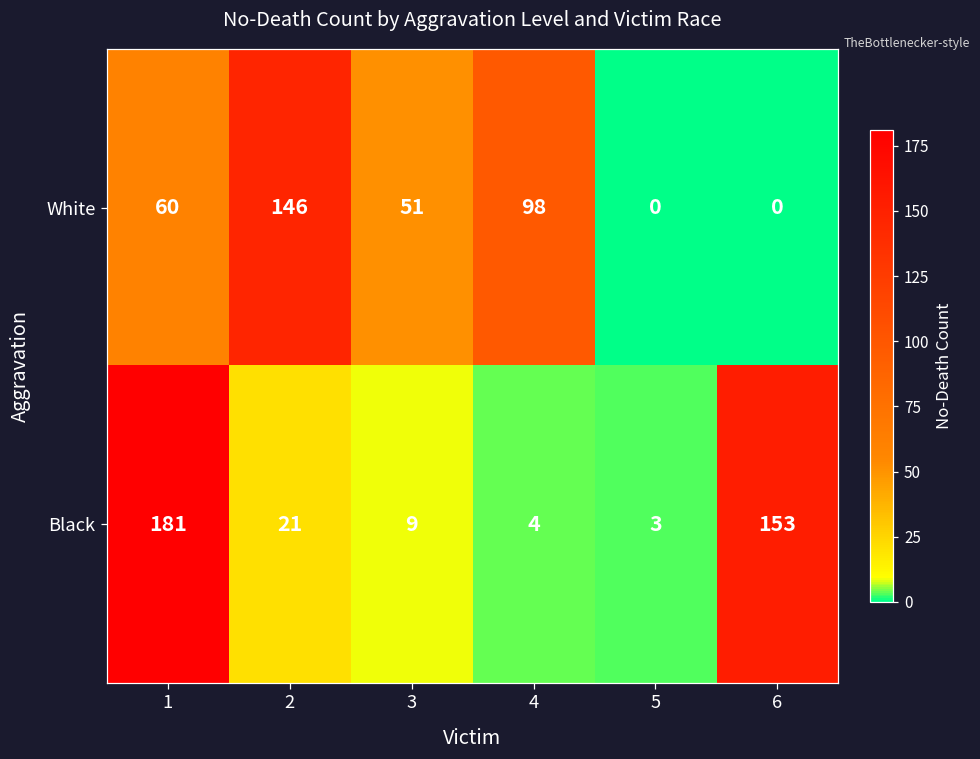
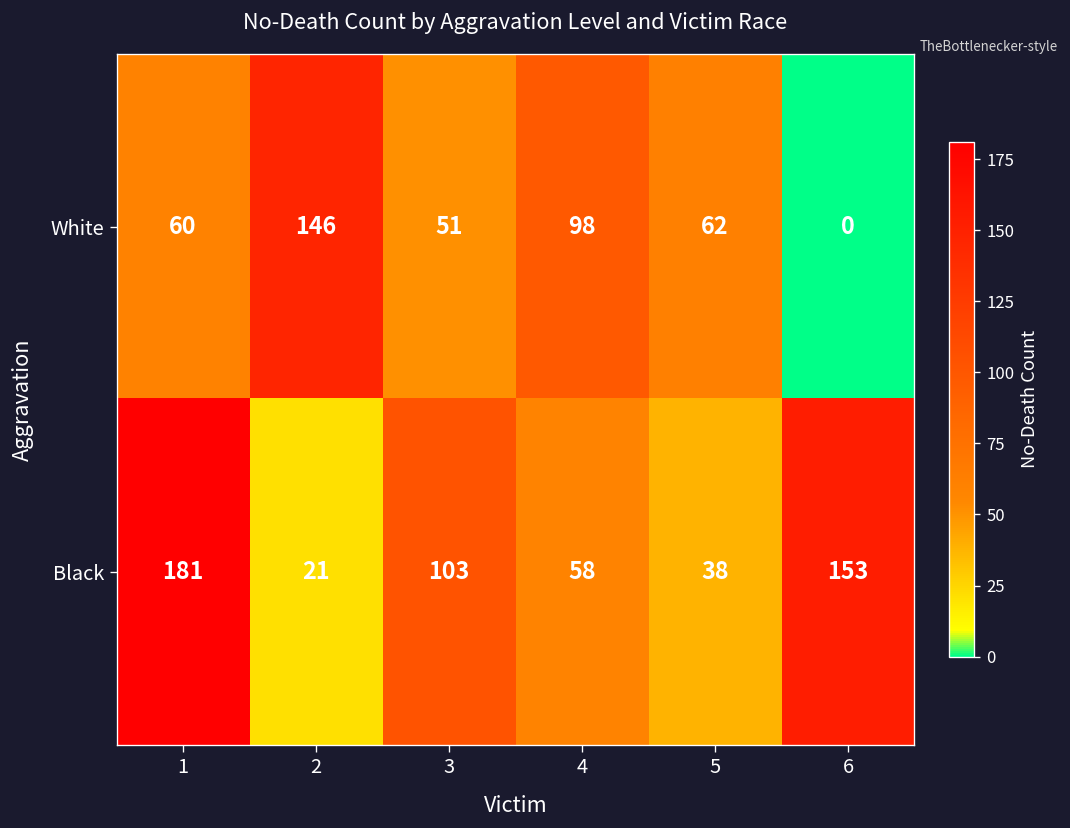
White, 5: 0 -> 62
Black, 3: 9 -> 103
Black, 4: 4 -> 58
Black, 5: 3 -> 38
